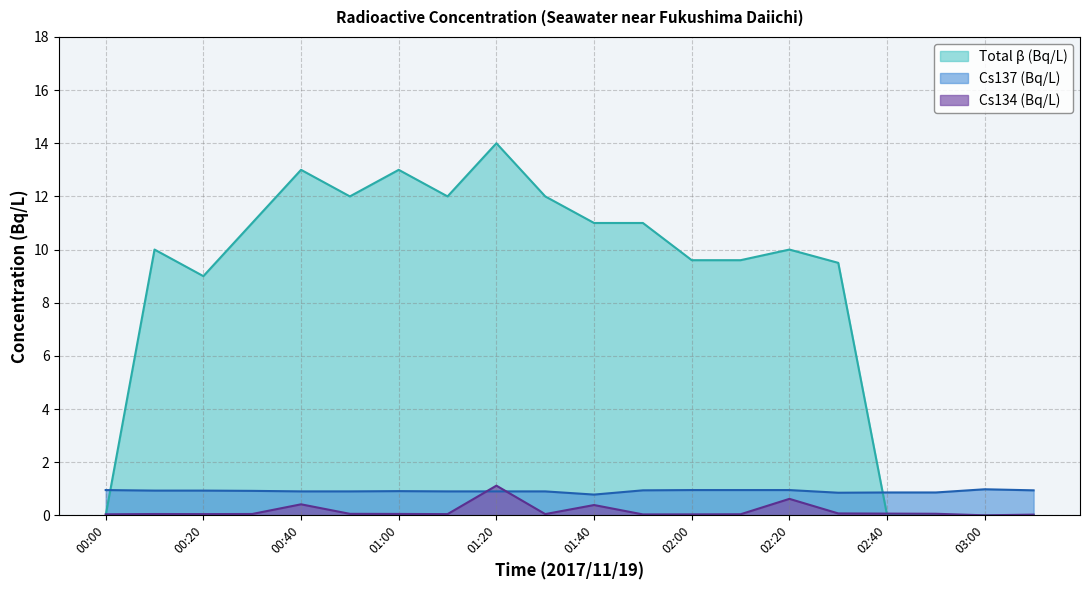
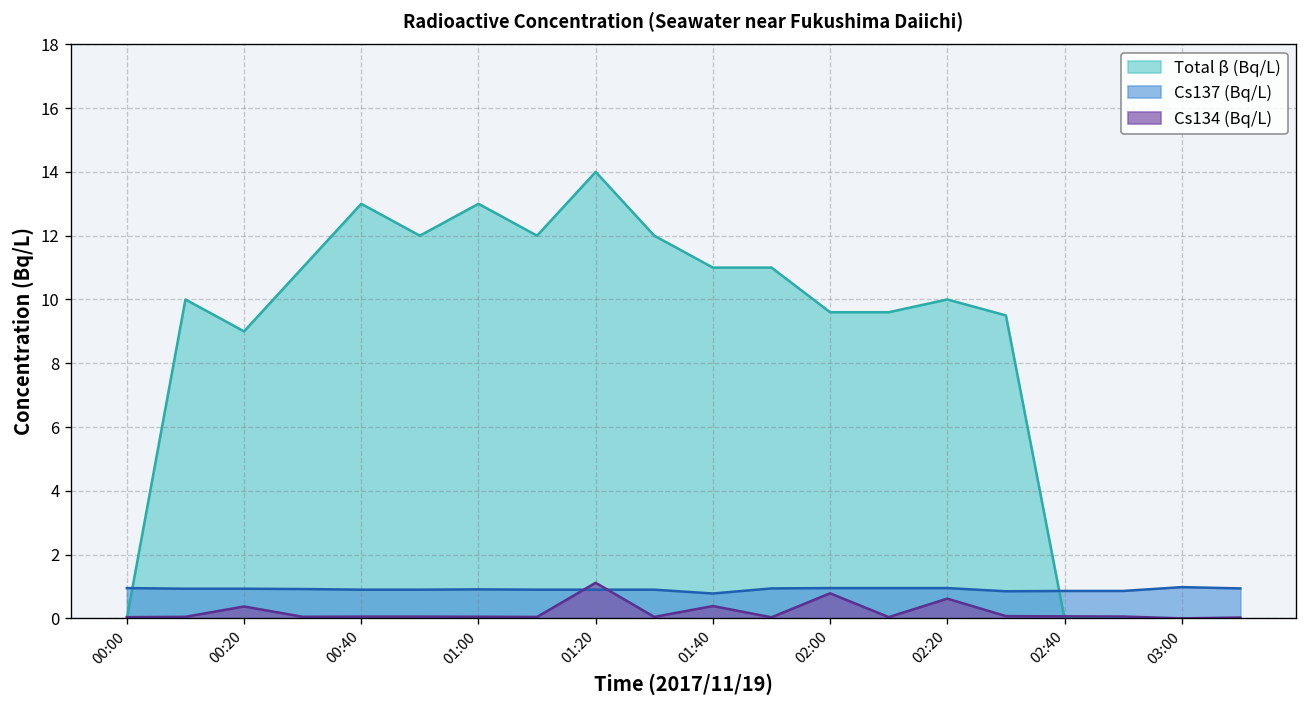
Cs134 (Bq/L), 00:20: 0.0 -> 0.4
Cs134 (Bq/L), 00:40: 0.4 -> 0.1
Cs134 (Bq/L), 02:00: 0.0 -> 0.8
